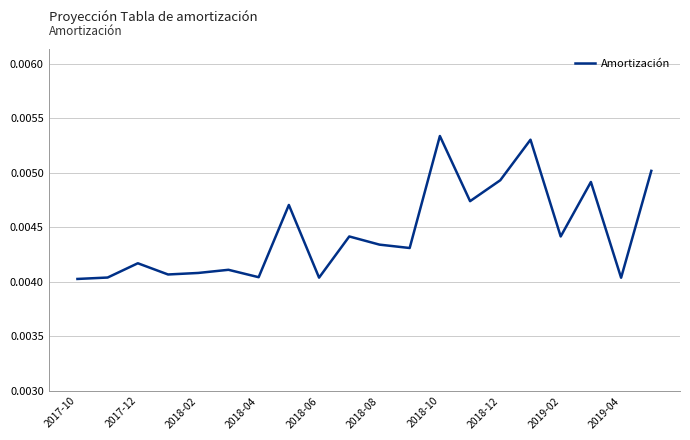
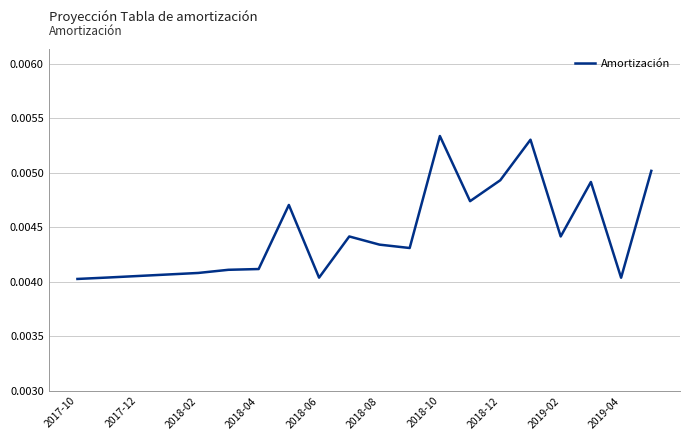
2017-12: 0.00417 -> 0.00405
2018-04: 0.00404 -> 0.00412
